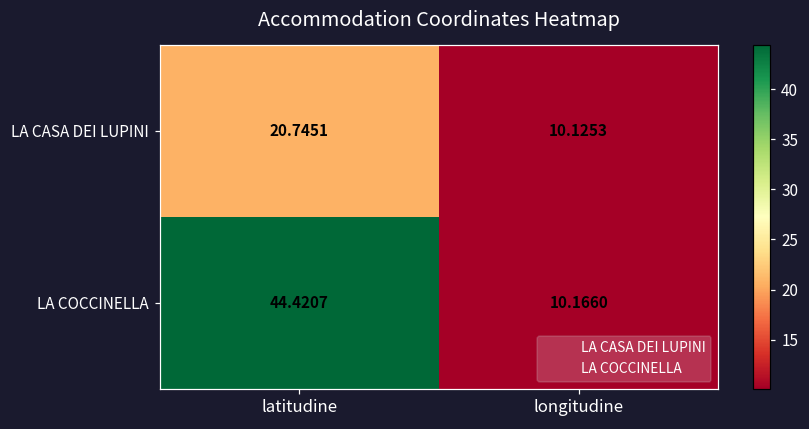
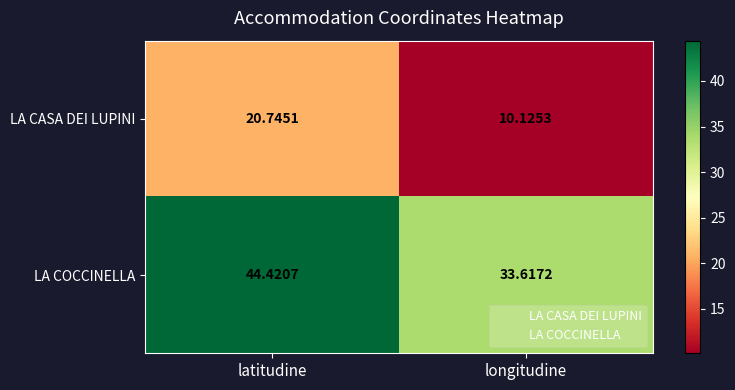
LA COCCINELLA, longitudine: 10.1660 -> 33.6172
